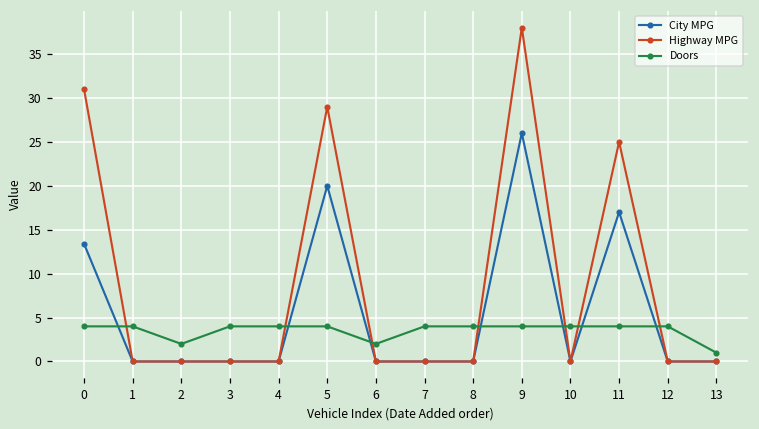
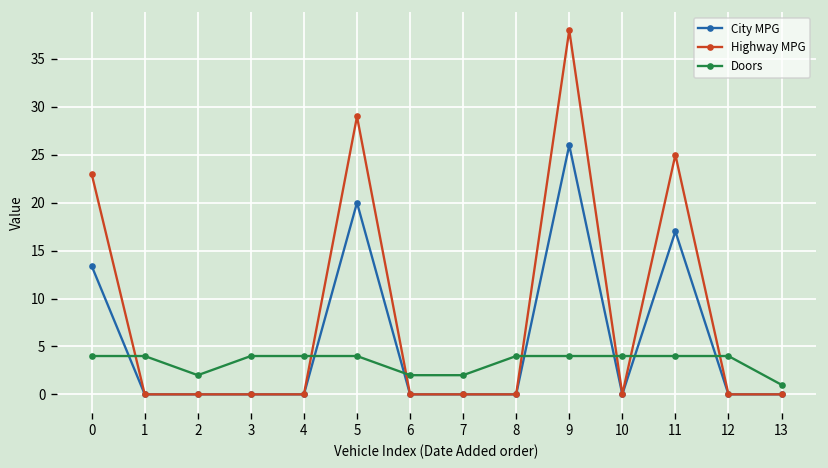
Highway MPG, 0: 31 -> 23
Doors, 7: 4 -> 2
